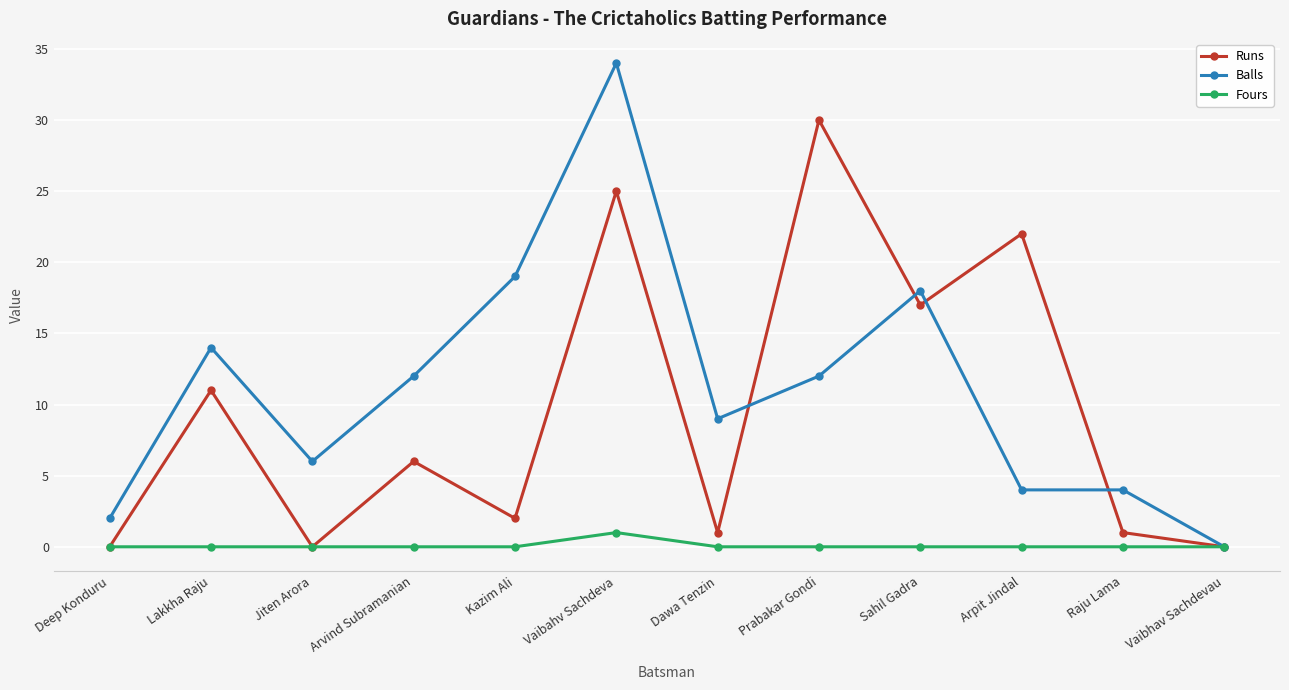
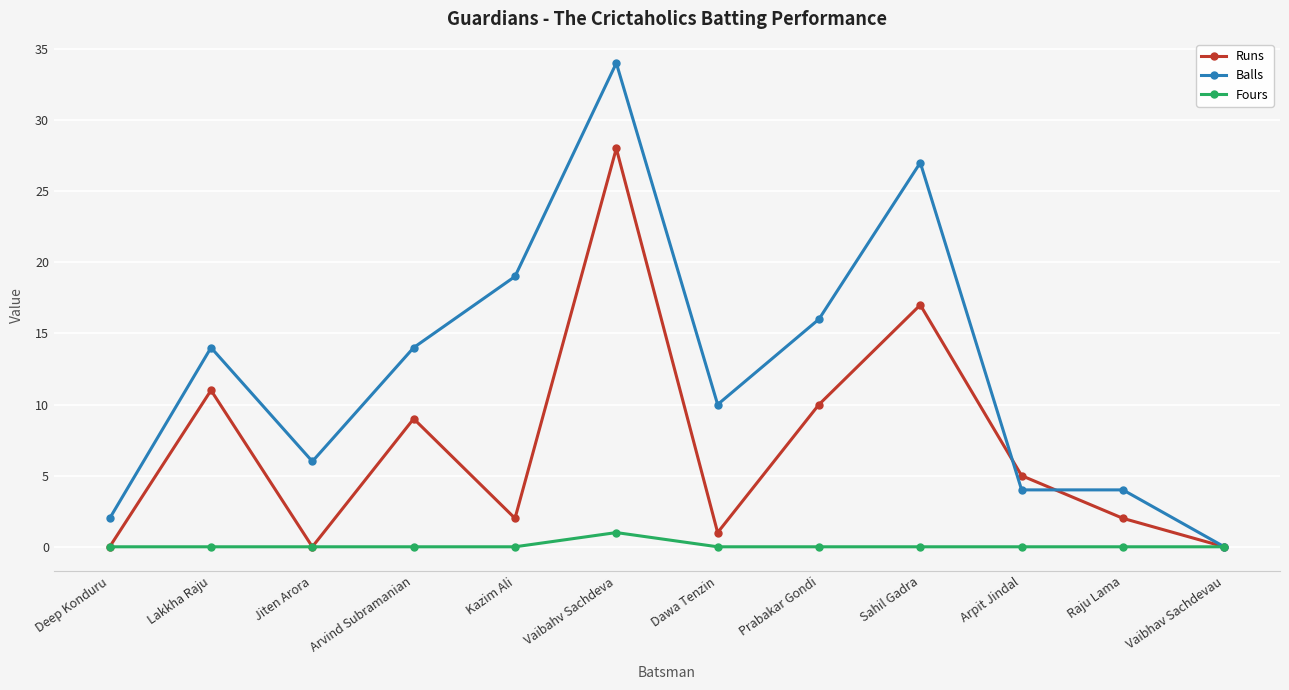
Runs, Arvind Subramanian: 6 -> 9
Balls, Arvind Subramanian: 12 -> 14
Runs, Vaibahv Sachdeva: 25 -> 28
Balls, Dawa Tenzin: 9 -> 10
Runs, Prabakar Gondi: 30 -> 10
Balls, Prabakar Gondi: 12 -> 16
Balls, Sahil Gadra: 18 -> 27
Runs, Arpit Jindal: 22 -> 5
Runs, Raju Lama: 1 -> 2
